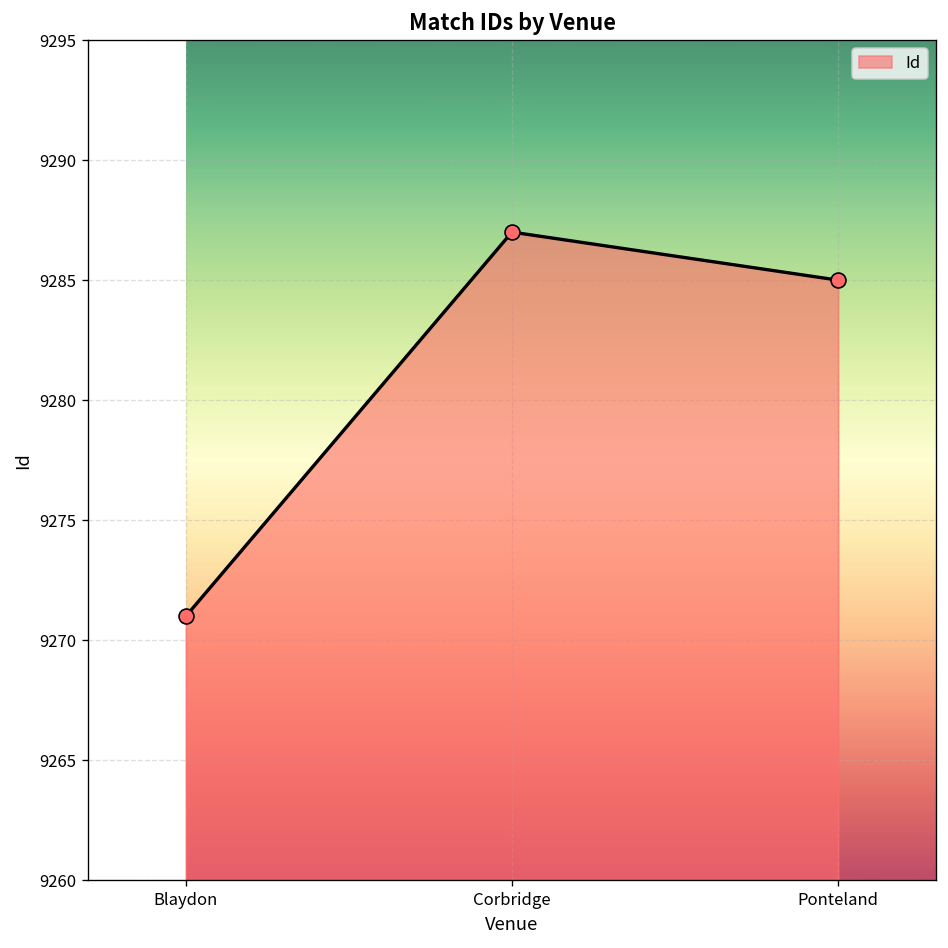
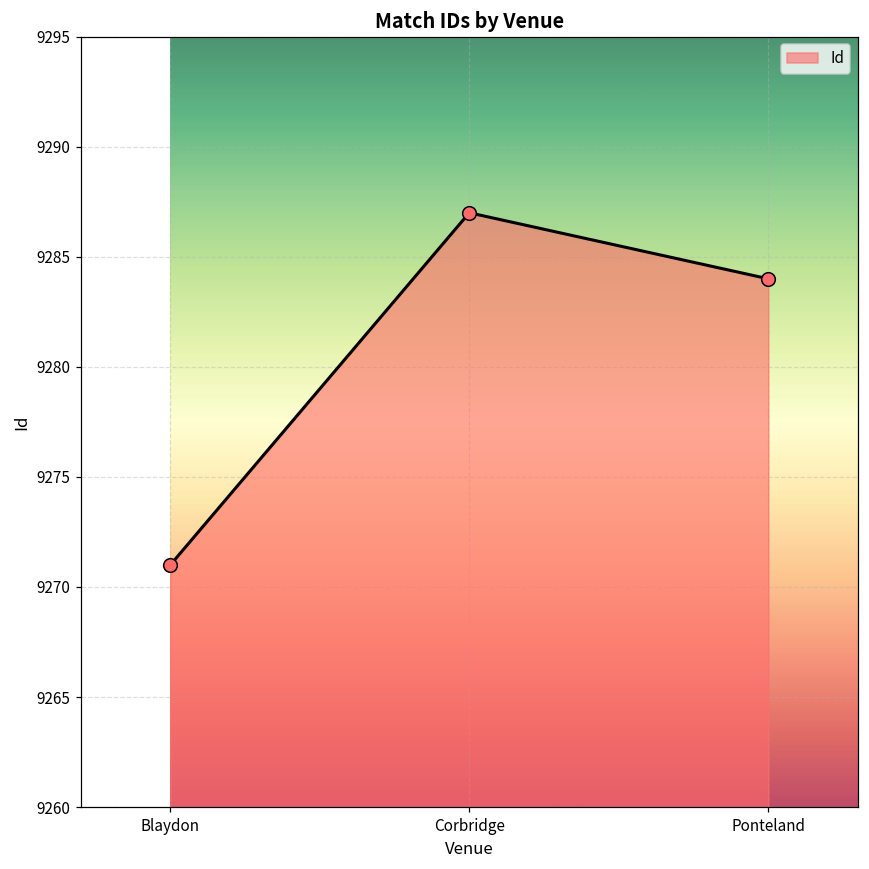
Ponteland: 9285 -> 9284
